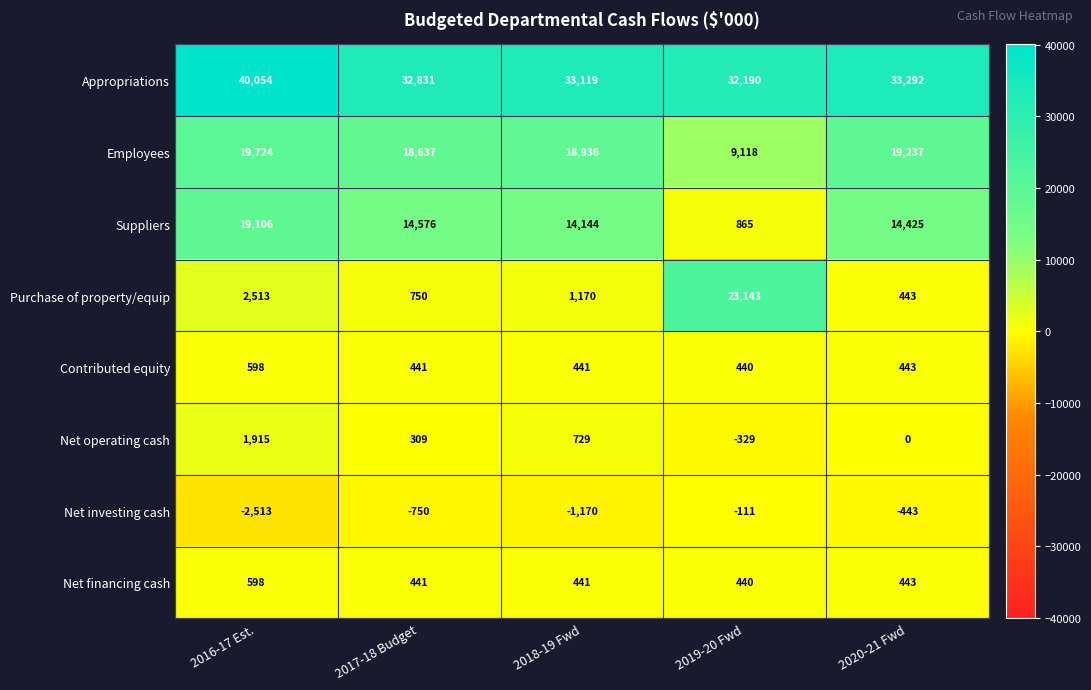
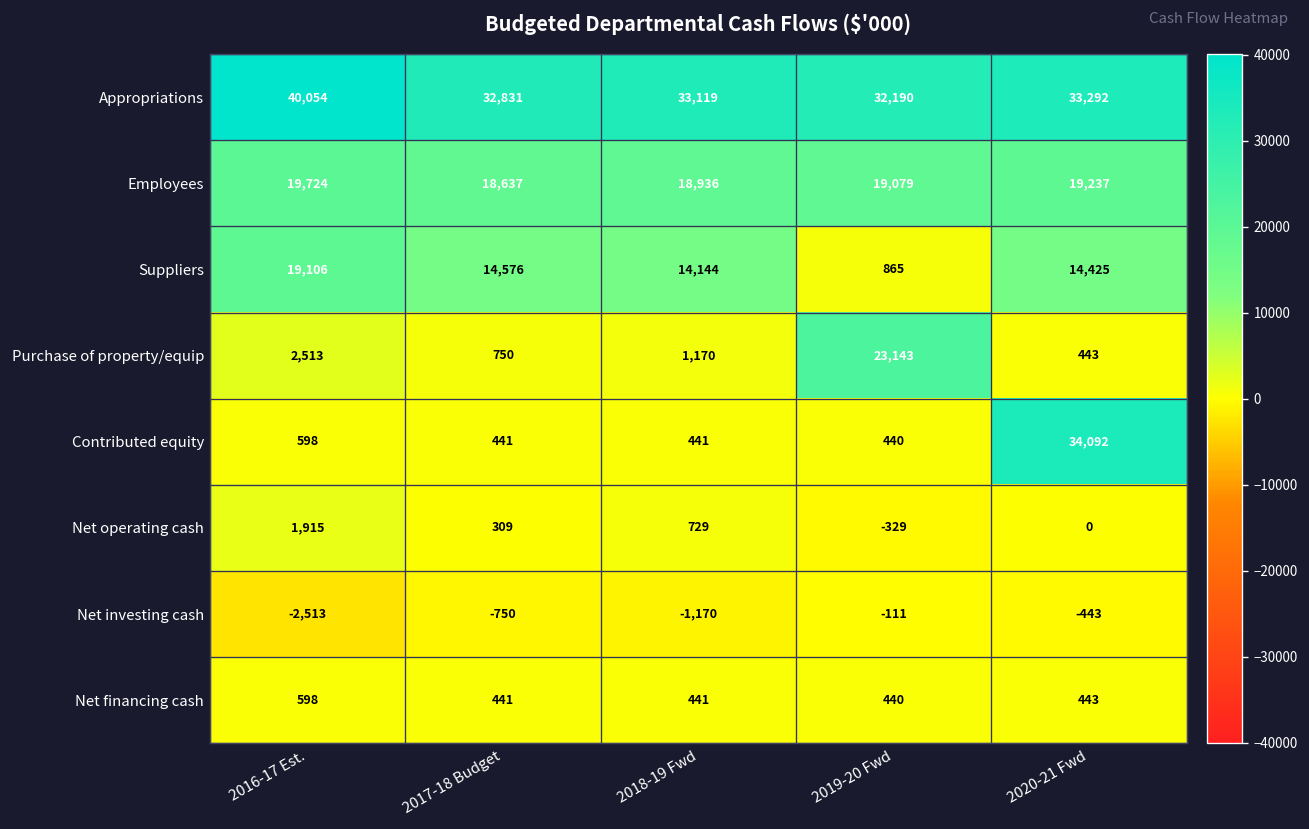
Employees, 2019-20 Fwd: 9,118 -> 19,079
Contributed equity, 2020-21 Fwd: 443 -> 34,092
